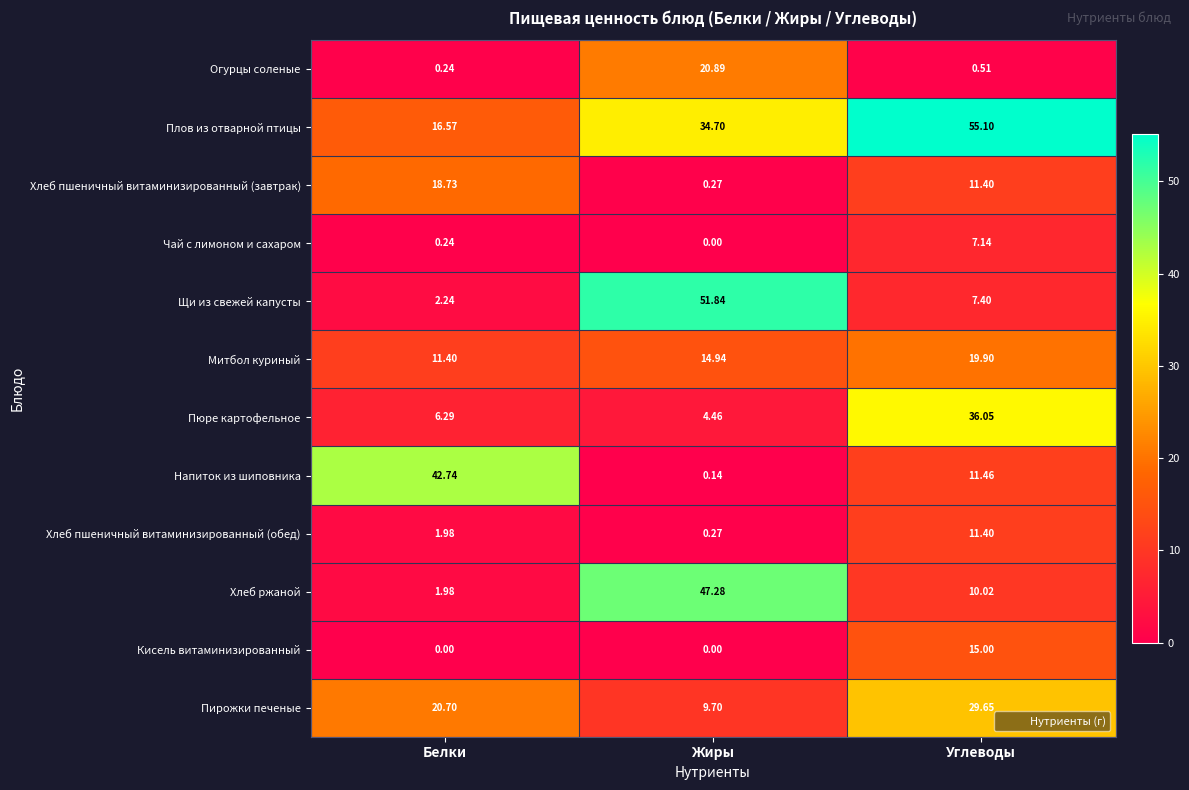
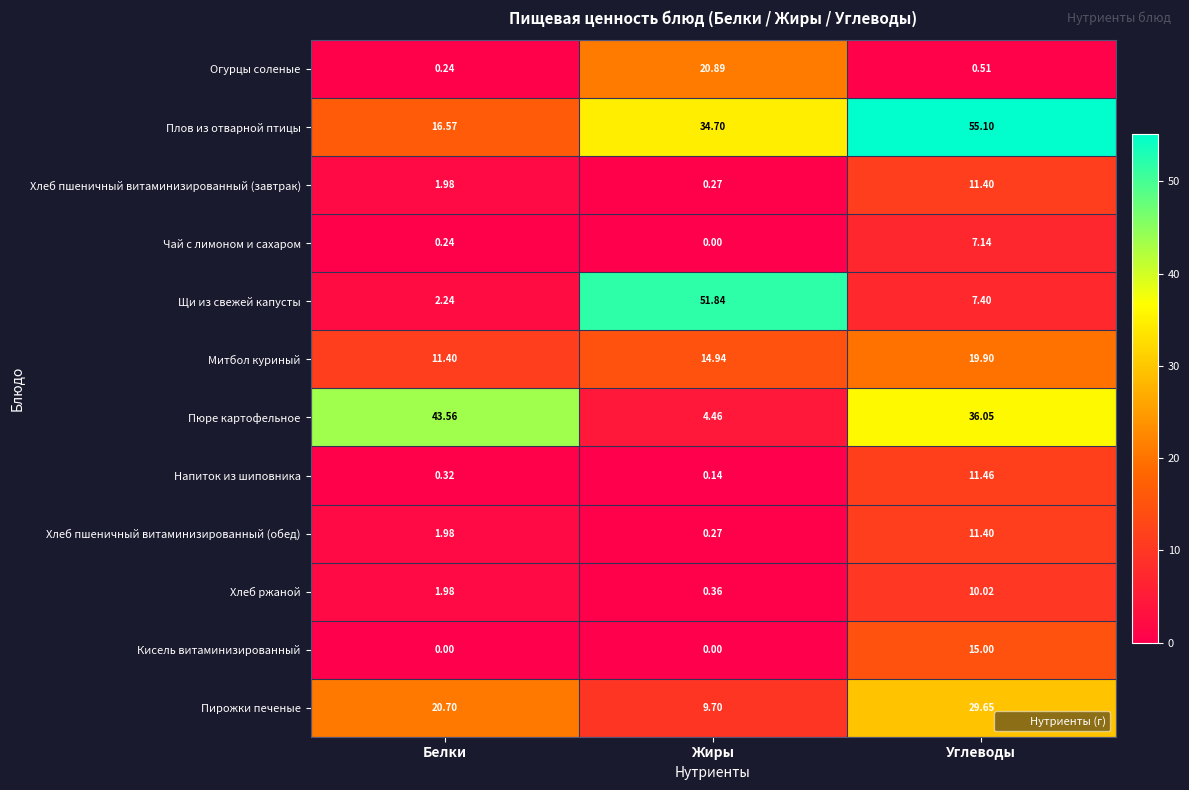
Хлеб пшеничный витаминизированный (завтрак), Белки: 18.73 -> 1.98
Пюре картофельное, Белки: 6.29 -> 43.56
Напиток из шиповника, Белки: 42.74 -> 0.32
Хлеб ржаной, Жиры: 47.28 -> 0.36
